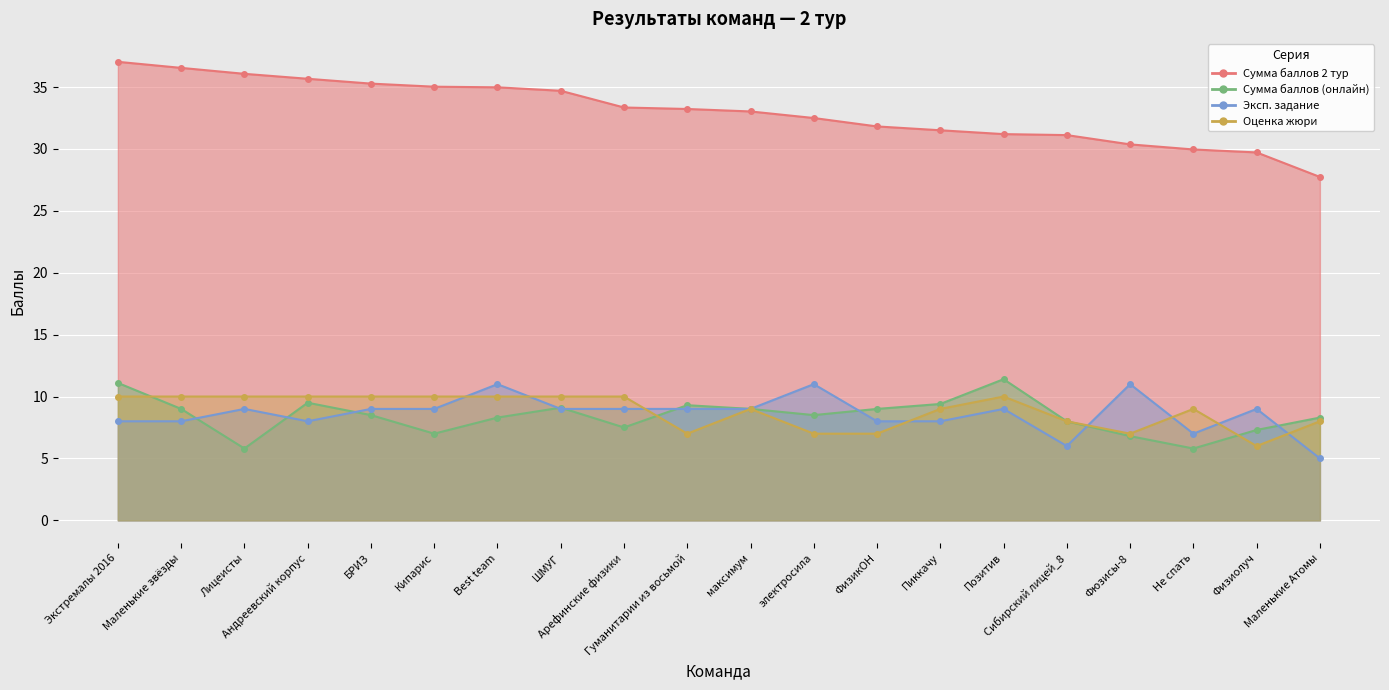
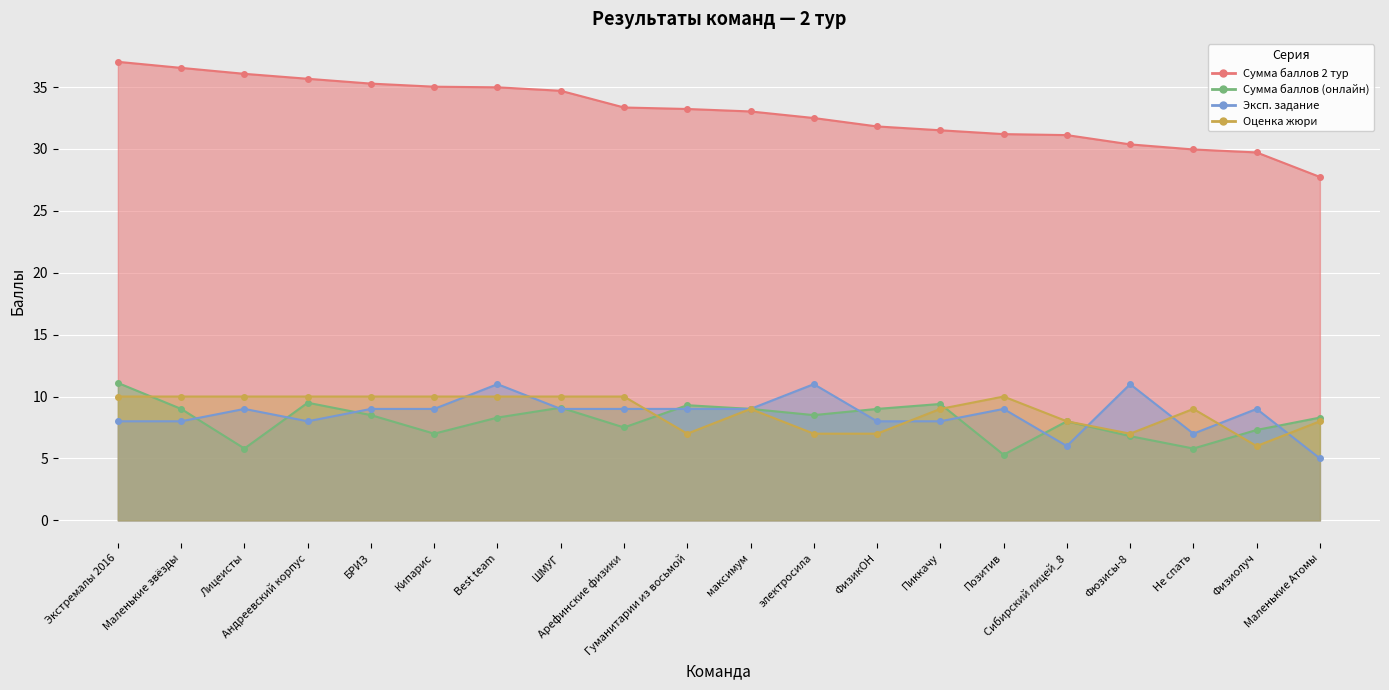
Сумма баллов (онлайн), Позитив: 11.4 -> 5.3
